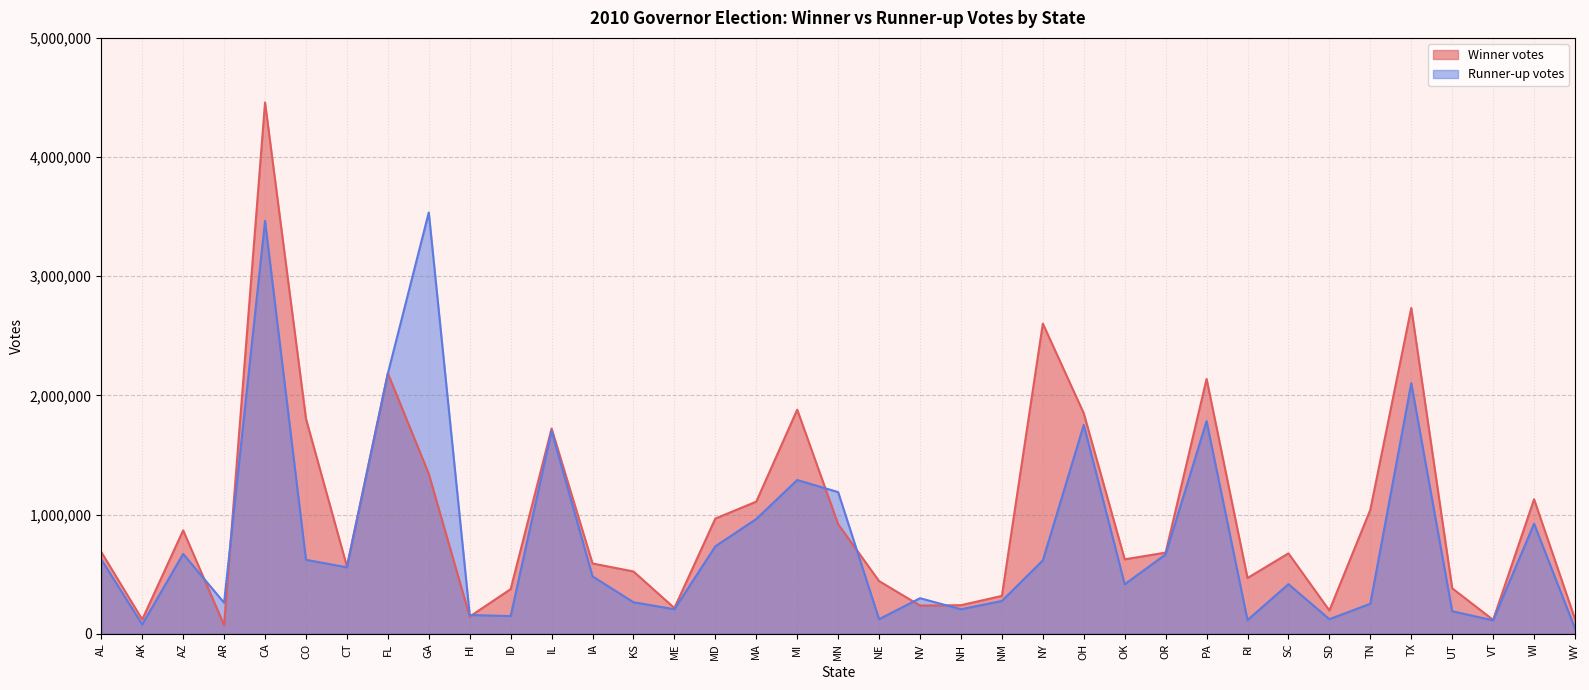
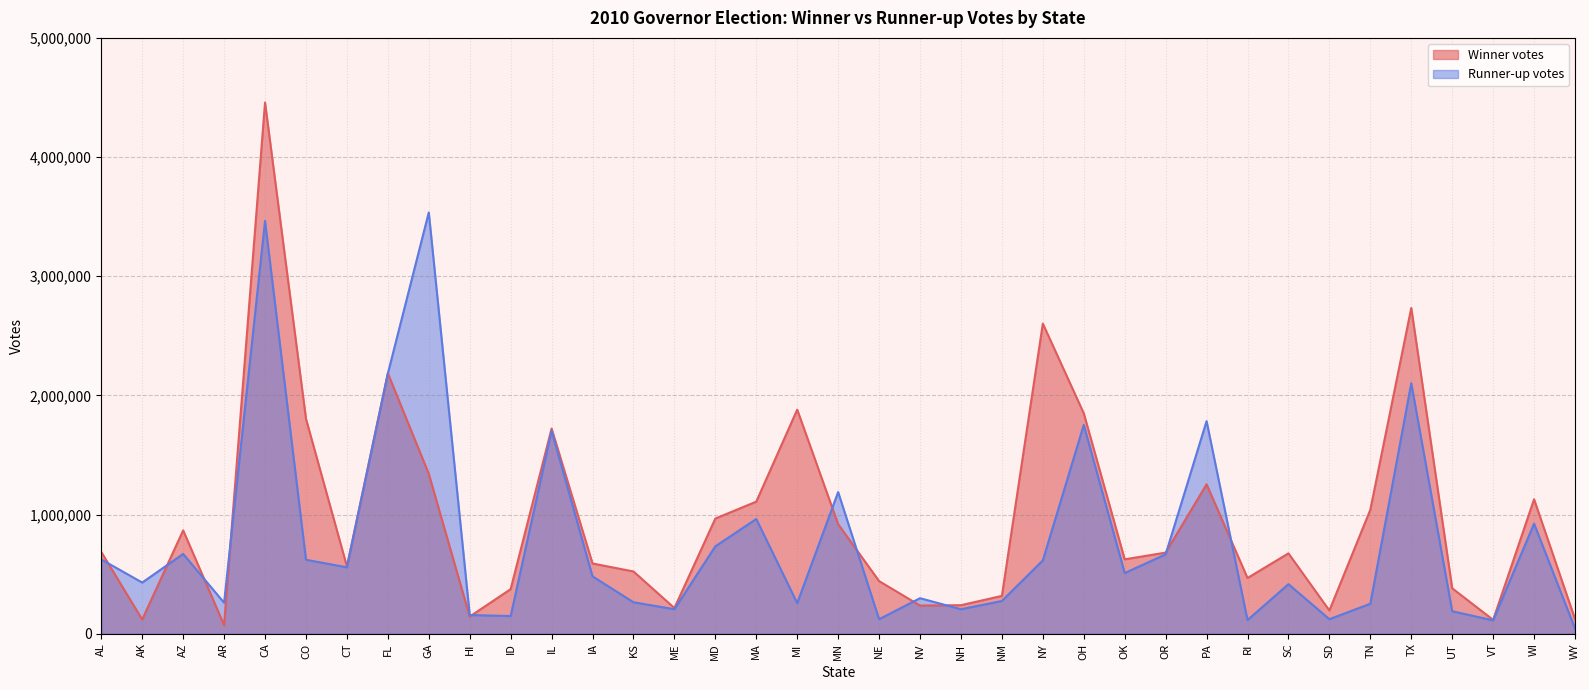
Runner-up votes, AK: 80,000 -> 430,000
Runner-up votes, MI: 1,290,000 -> 260,000
Runner-up votes, OK: 420,000 -> 510,000
Winner votes, PA: 2,140,000 -> 1,250,000
